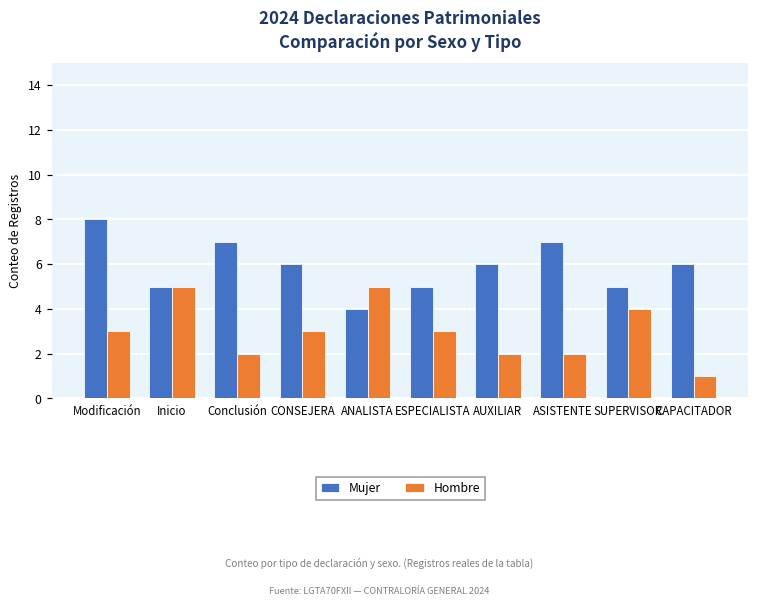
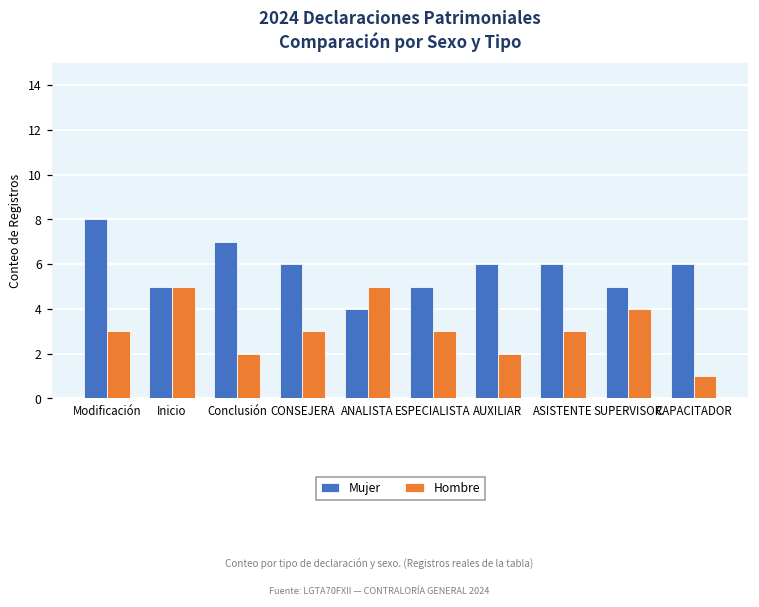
Mujer, ASISTENTE: 7 -> 6
Hombre, ASISTENTE: 2 -> 3
